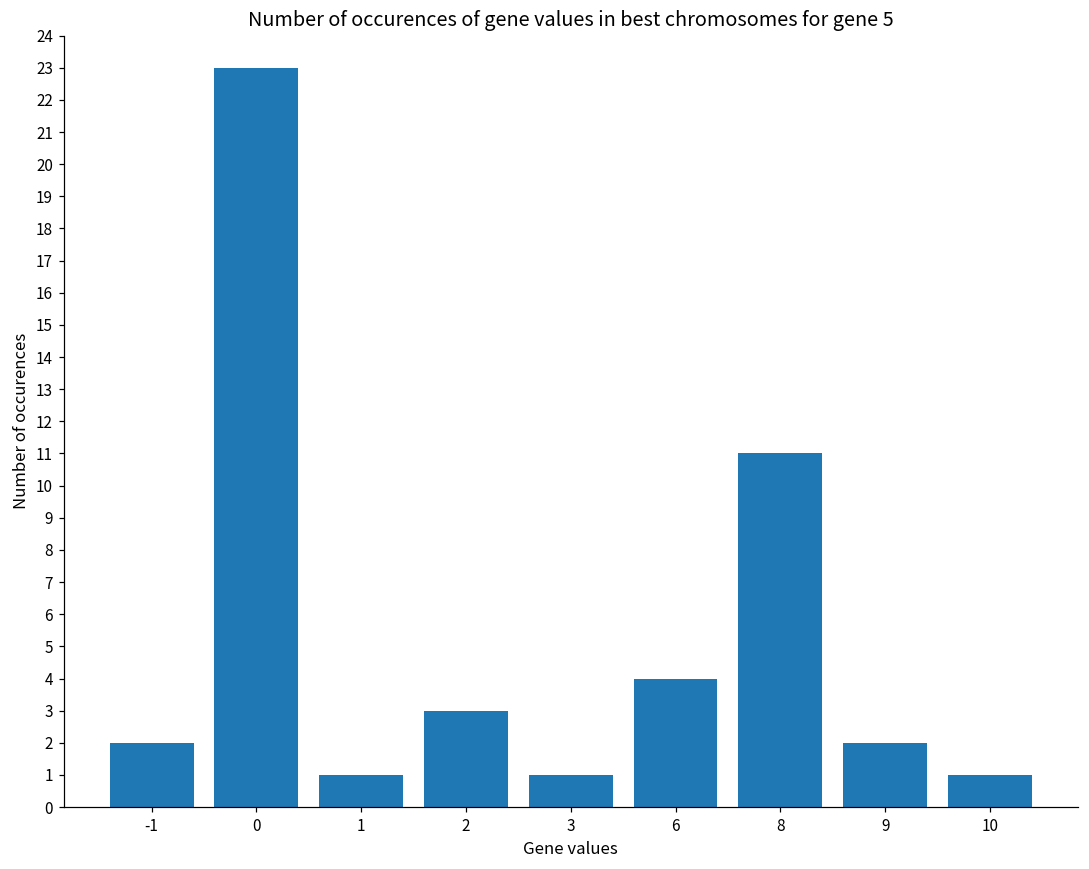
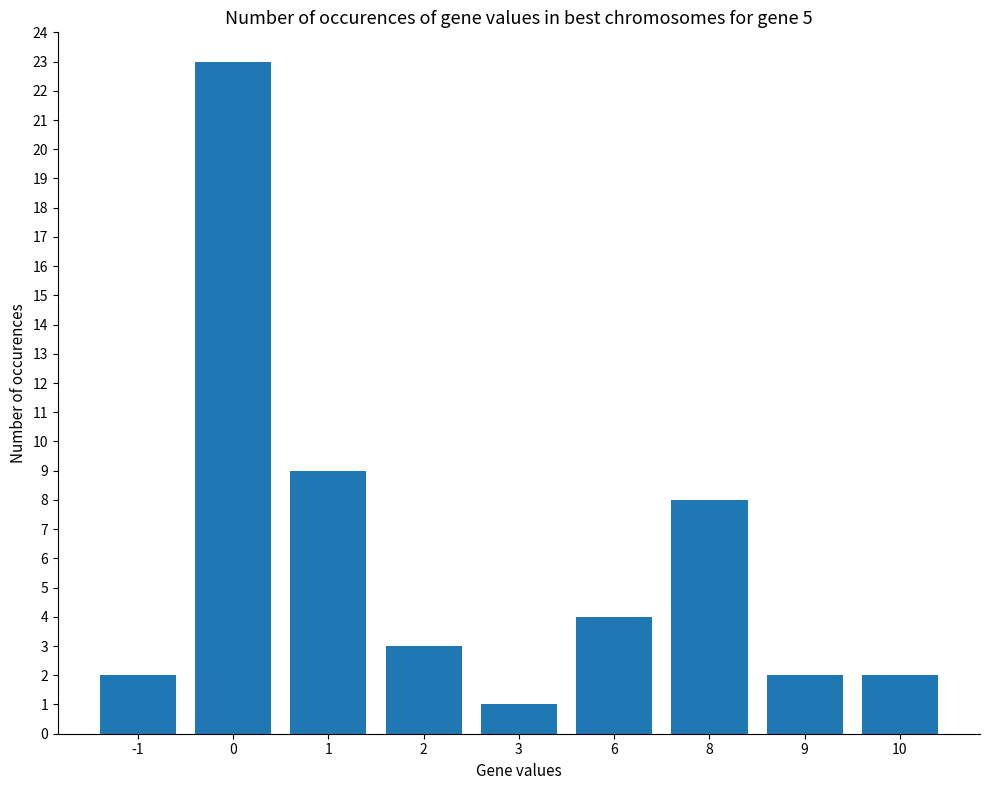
1: 1 -> 9
8: 11 -> 8
10: 1 -> 2
